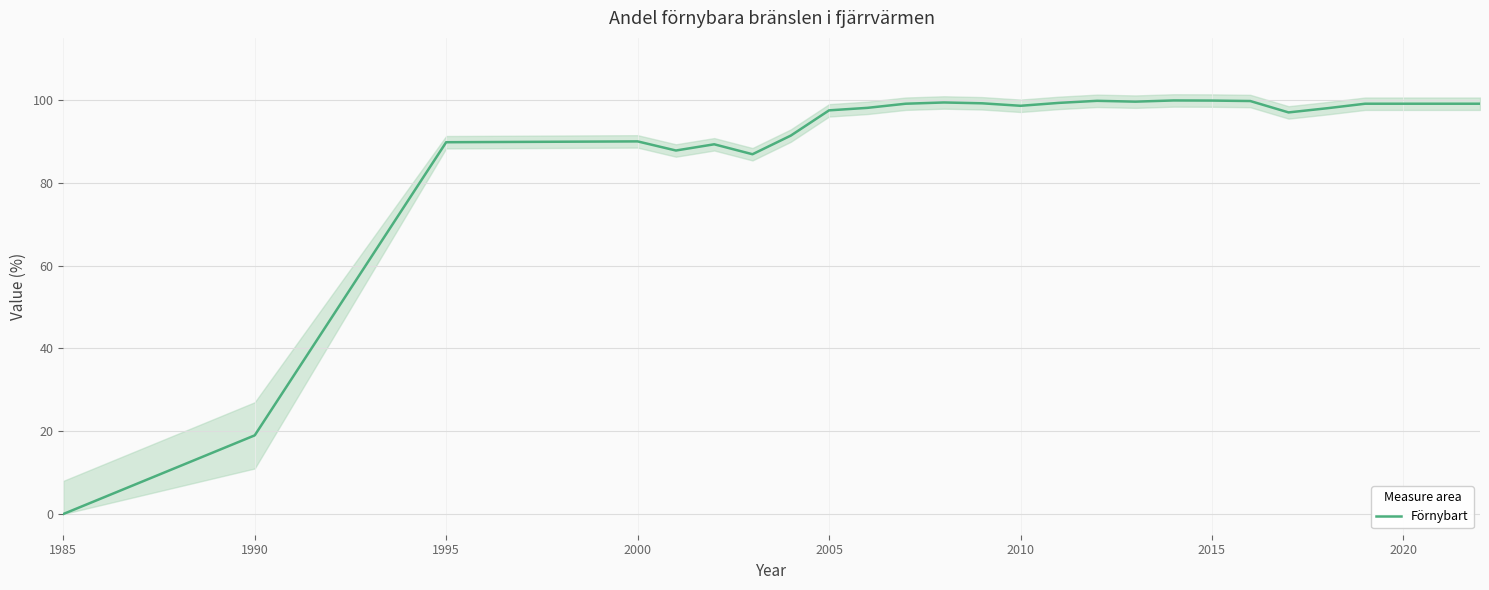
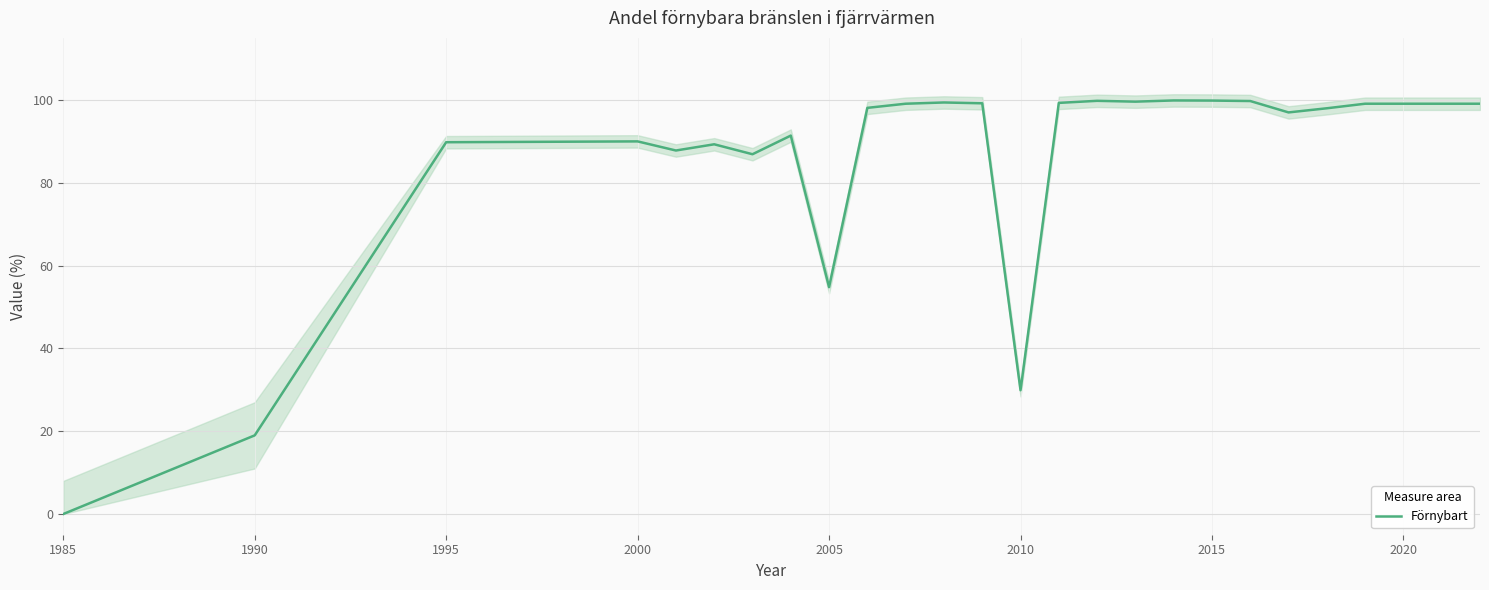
Förnybart, 2005: 98 -> 55
Förnybart, 2010: 99 -> 30
